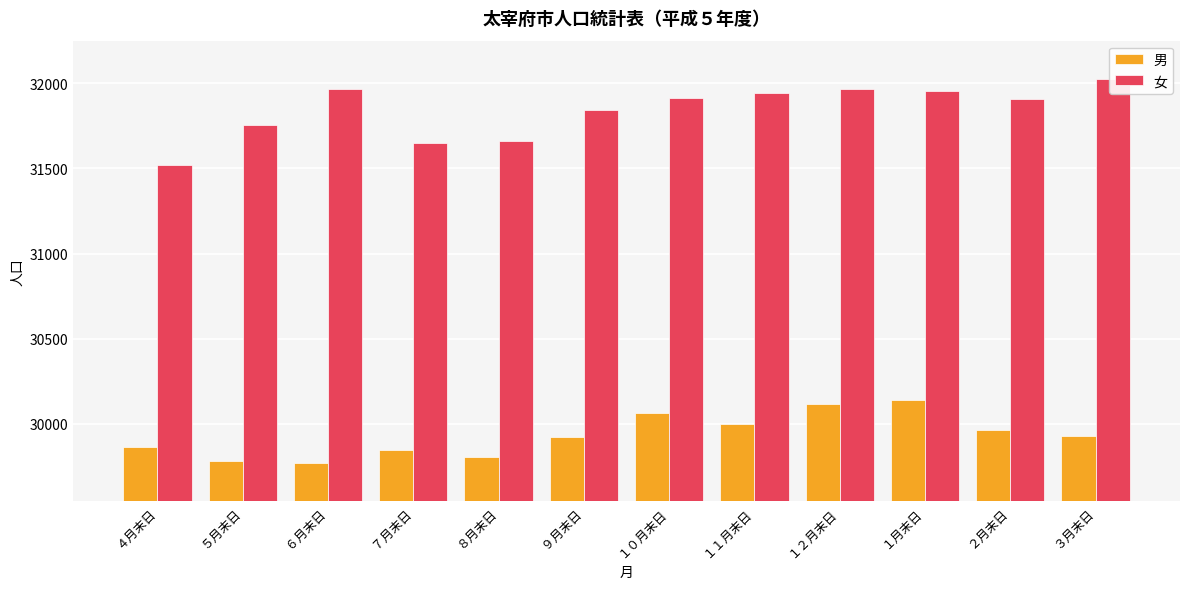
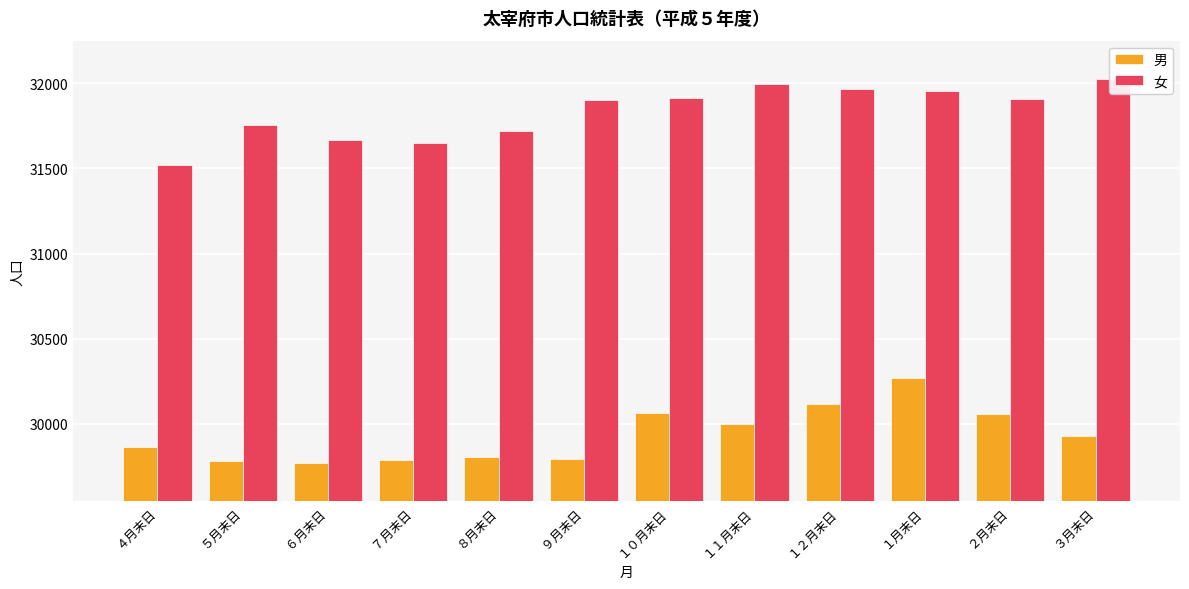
女, ６月末日: 31970 -> 31670
男, ７月末日: 29840 -> 29780
女, ８月末日: 31660 -> 31720
男, ９月末日: 29920 -> 29790
女, ９月末日: 31840 -> 31900
女, １１月末日: 31950 -> 31990
男, １月末日: 30140 -> 30270
男, ２月末日: 29960 -> 30060
